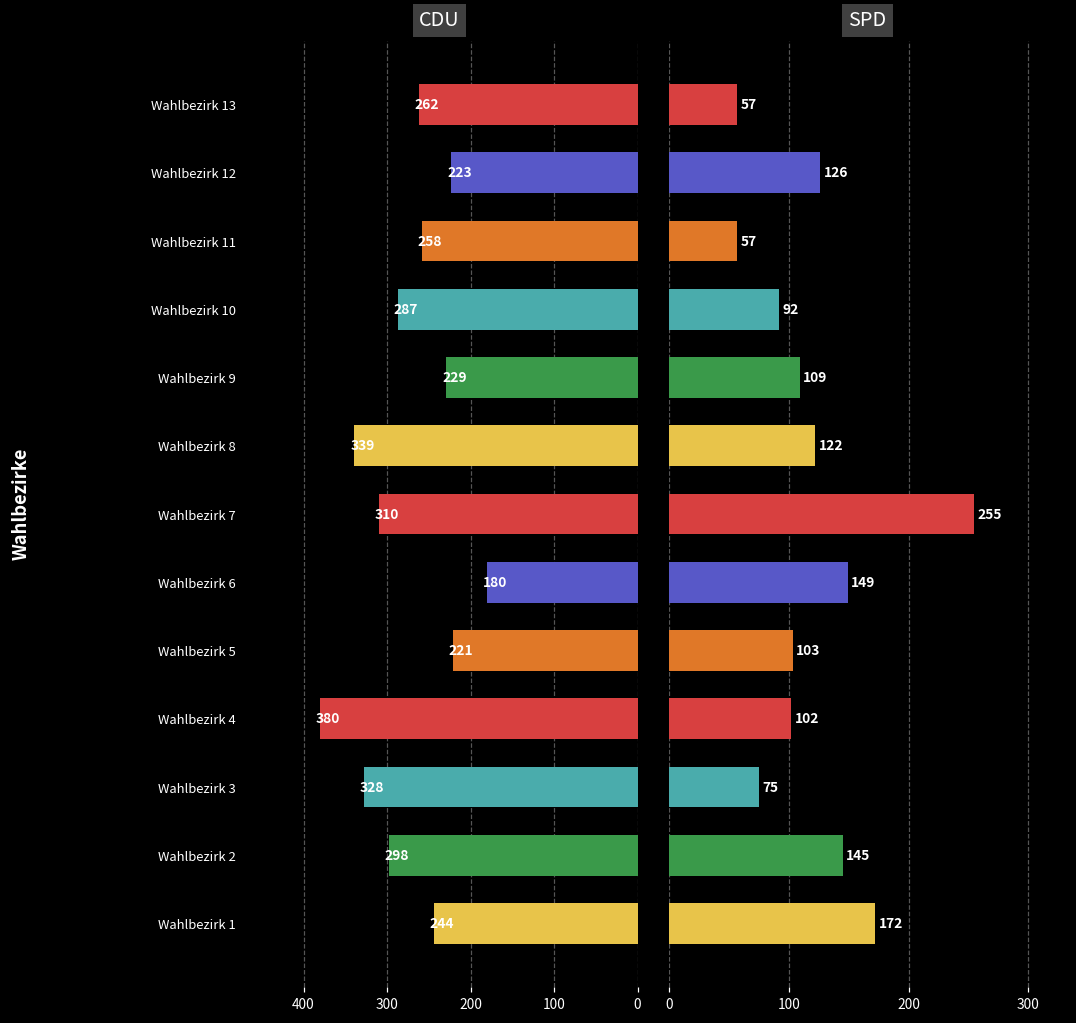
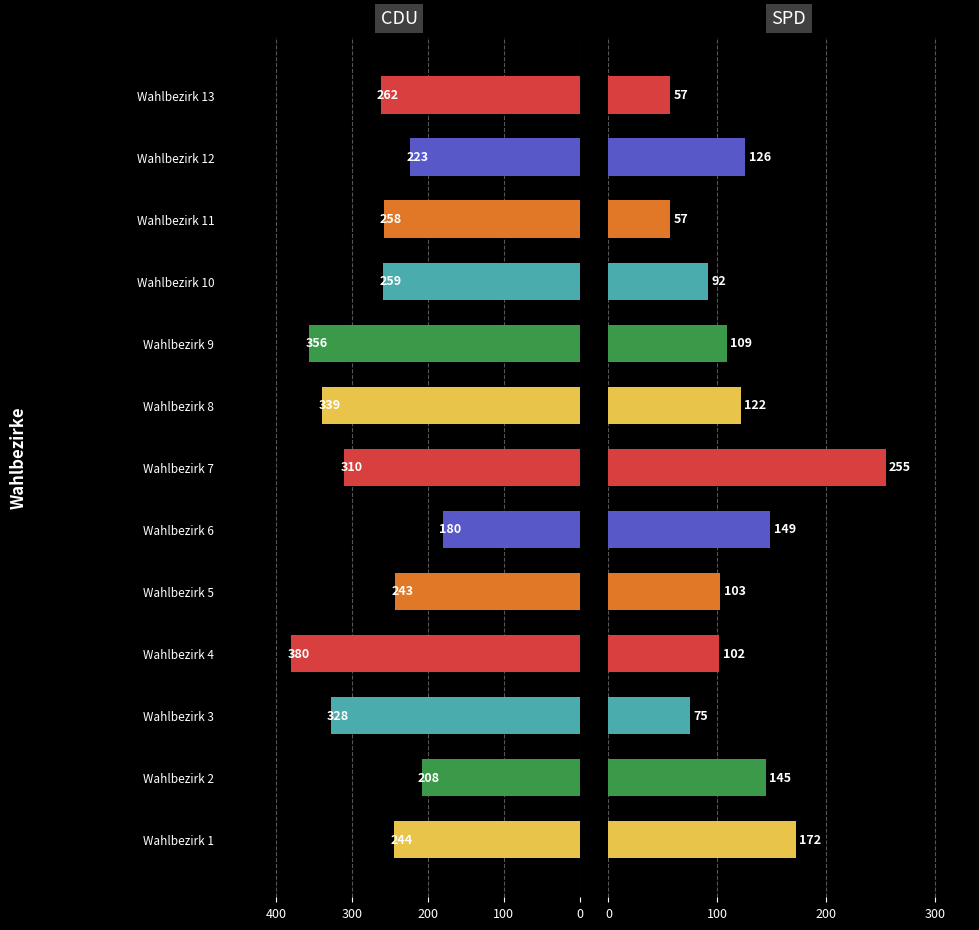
CDU, Wahlbezirk 10: 287 -> 259
CDU, Wahlbezirk 9: 229 -> 356
CDU, Wahlbezirk 5: 221 -> 243
CDU, Wahlbezirk 2: 298 -> 208
